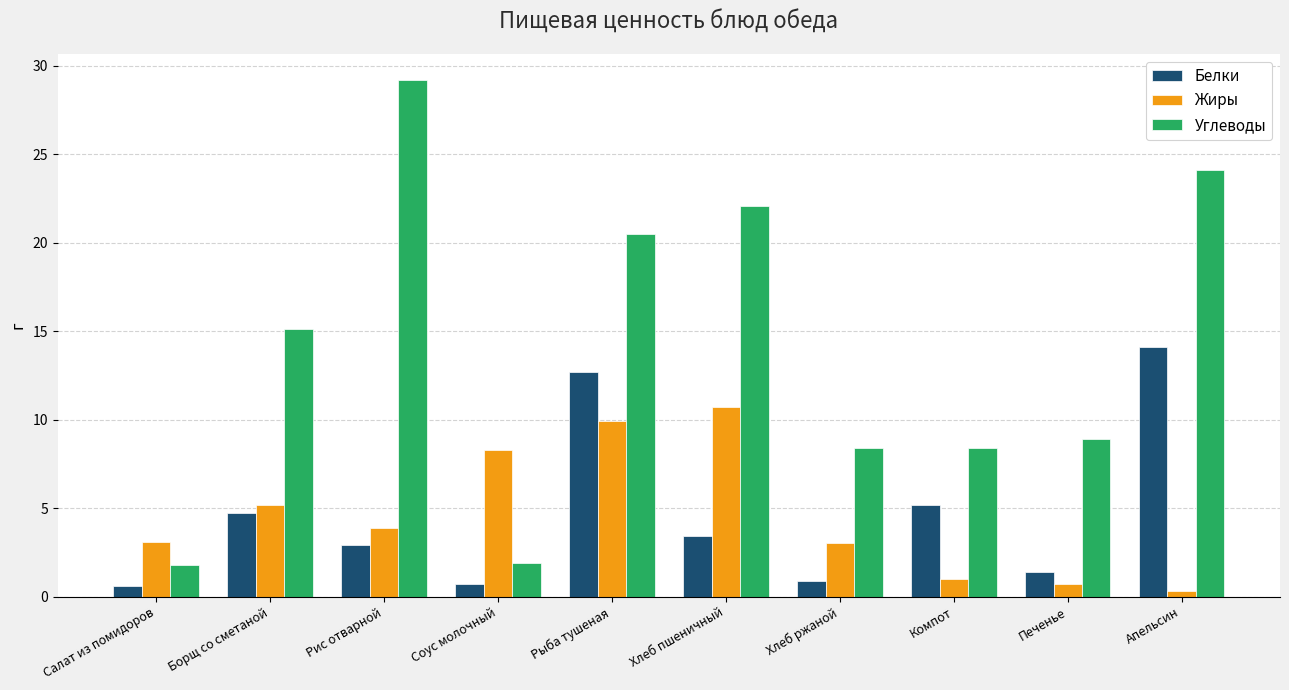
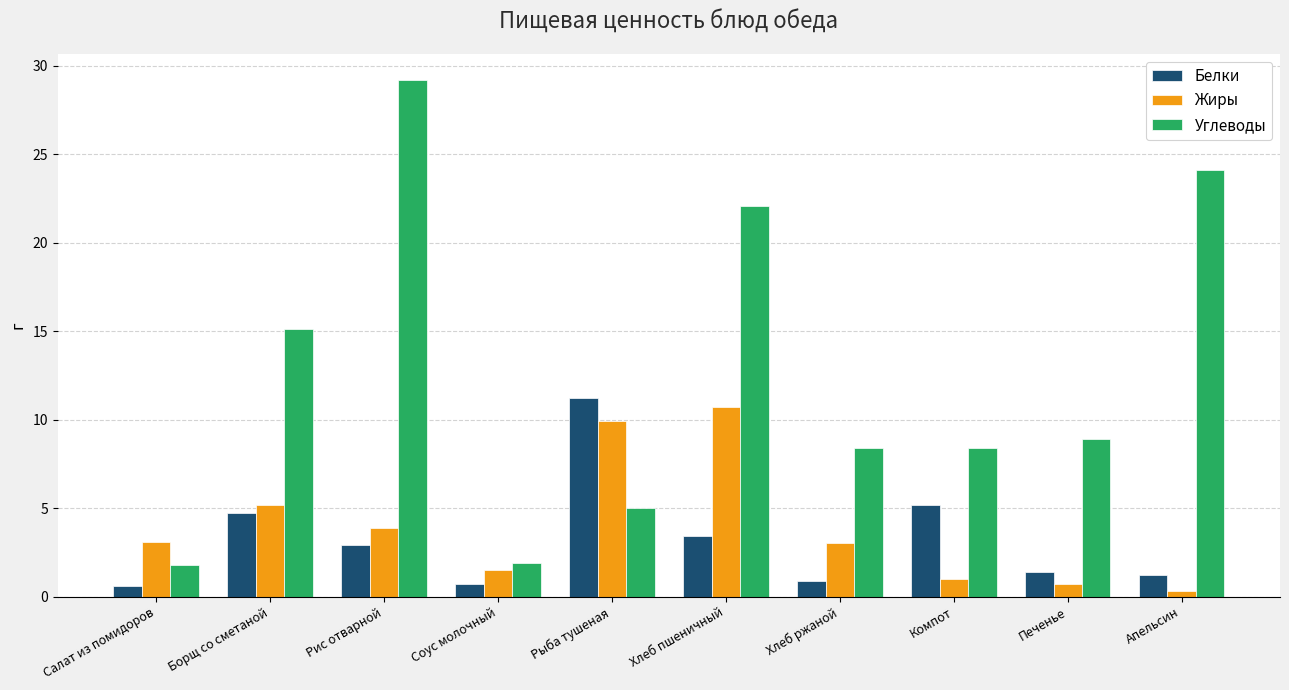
Жиры, Соус молочный: 8.3 -> 1.5
Белки, Рыба тушеная: 12.7 -> 11.2
Углеводы, Рыба тушеная: 20.5 -> 5.0
Белки, Апельсин: 14.1 -> 1.2
